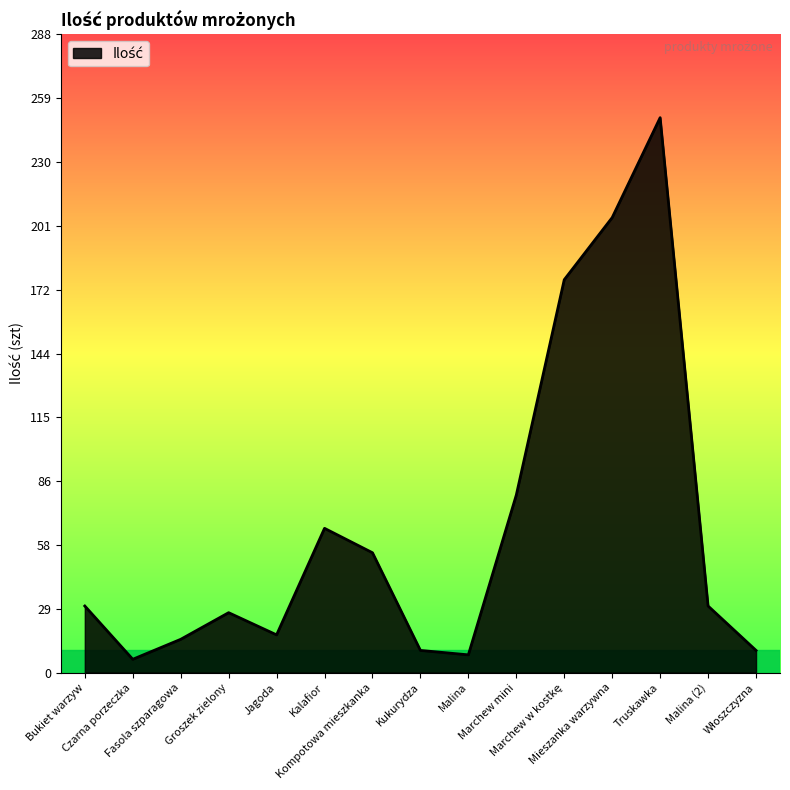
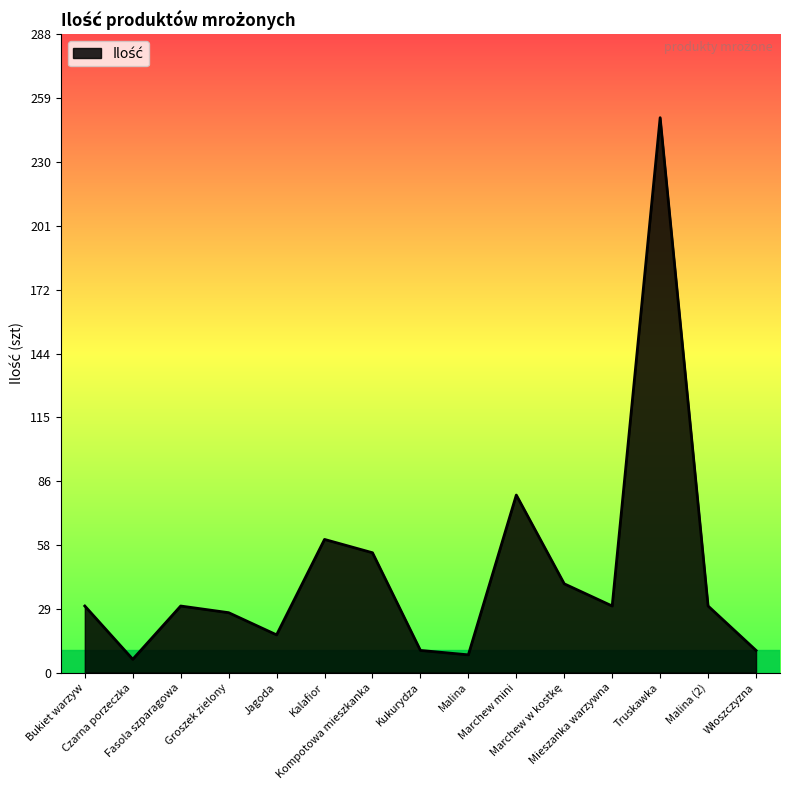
Fasola szparagowa: 15 -> 30
Kalafior: 65 -> 60
Marchew w kostkę: 177 -> 40
Mieszanka warzywna: 205 -> 30
